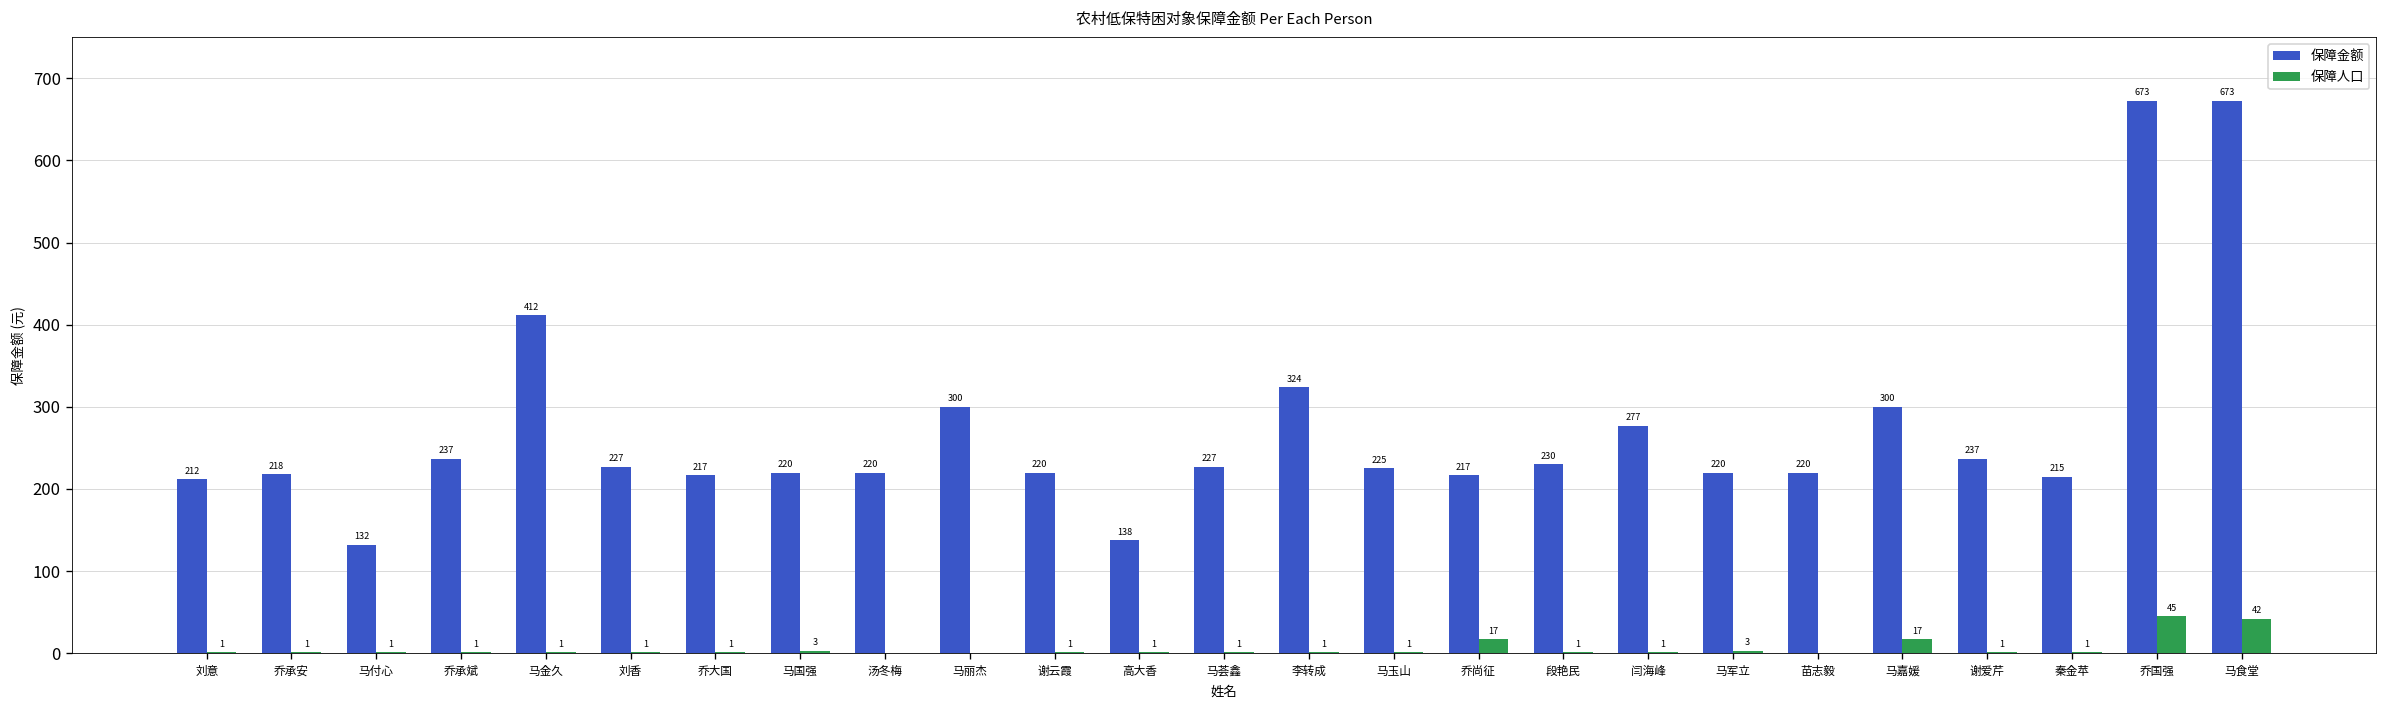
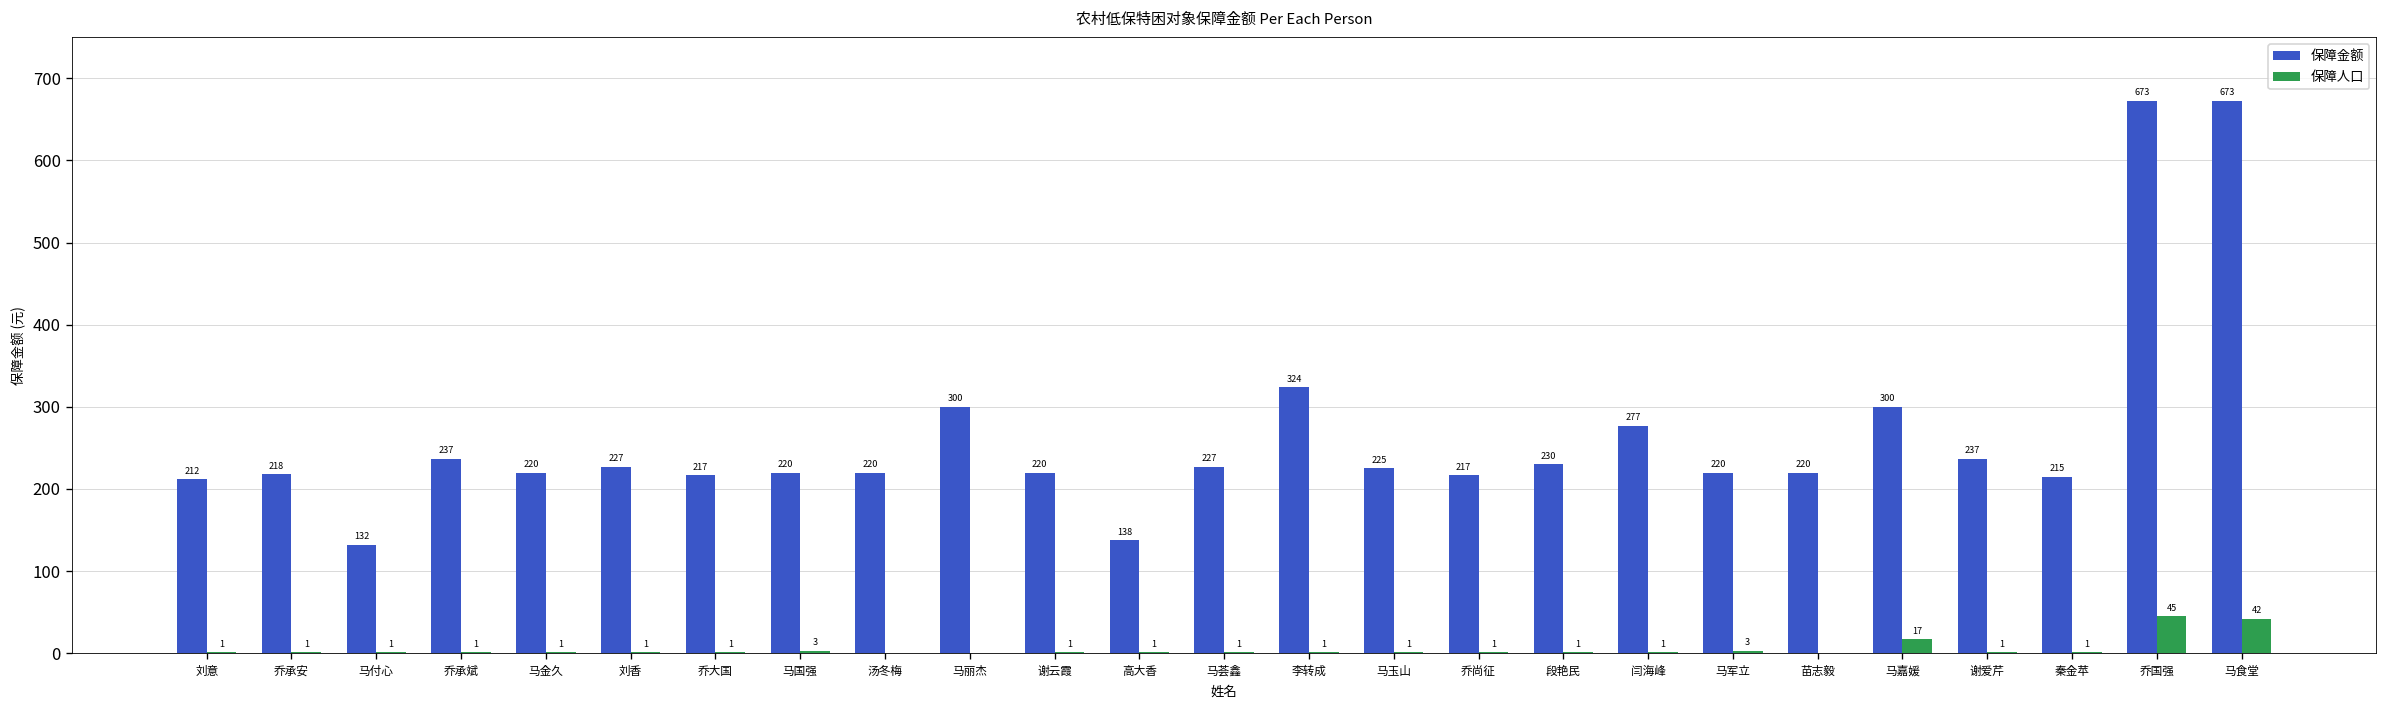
保障金额, 马金久: 412 -> 220
保障人口, 乔尚征: 17 -> 1
